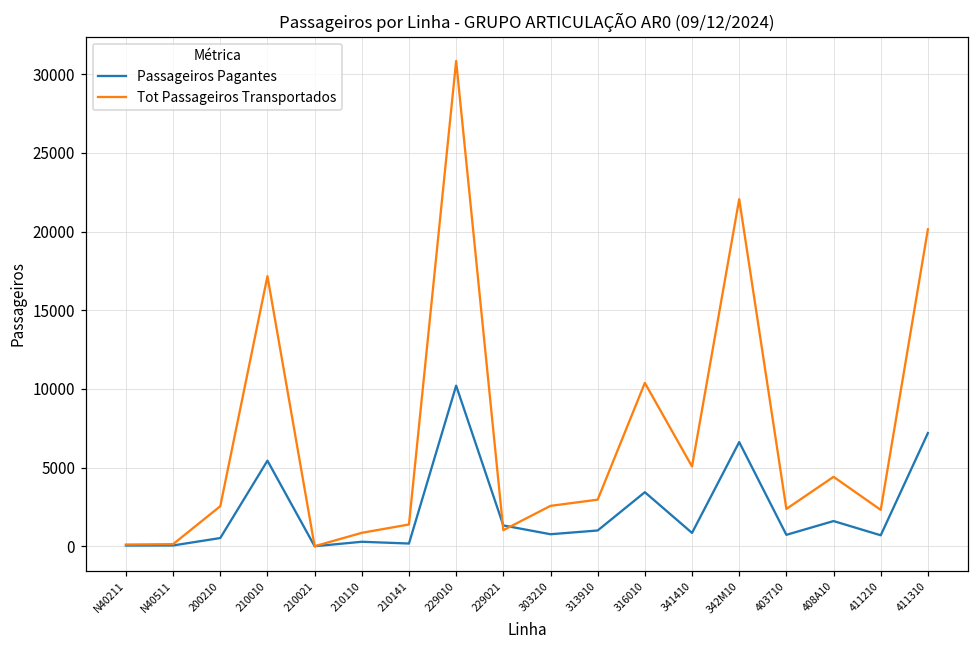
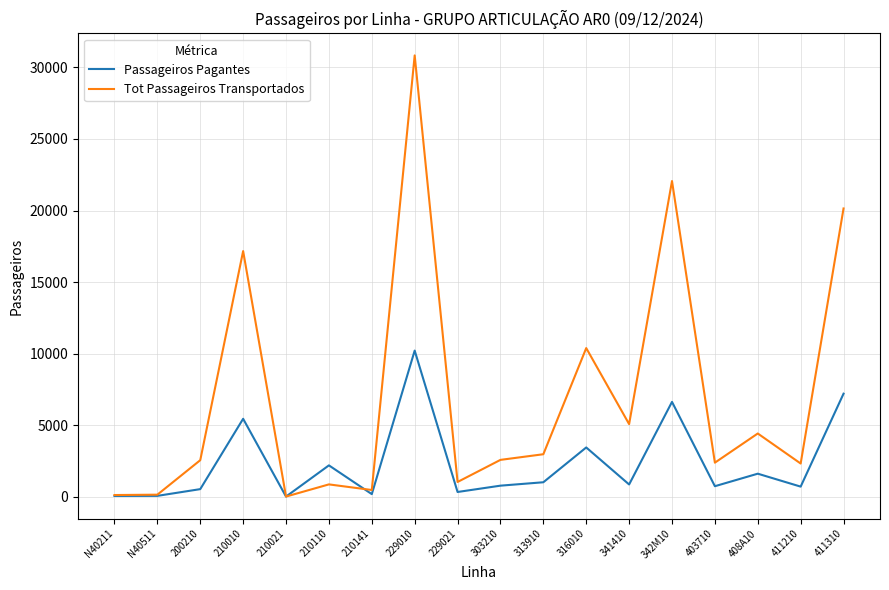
Passageiros Pagantes, 210110: 300 -> 2200
Tot Passageiros Transportados, 210141: 1400 -> 500
Passageiros Pagantes, 229021: 1300 -> 300
